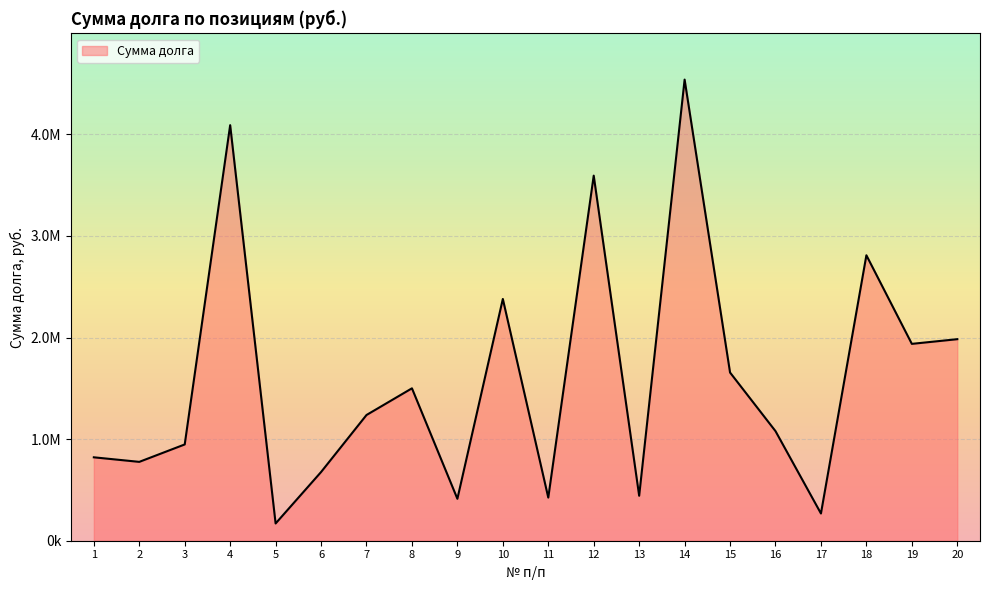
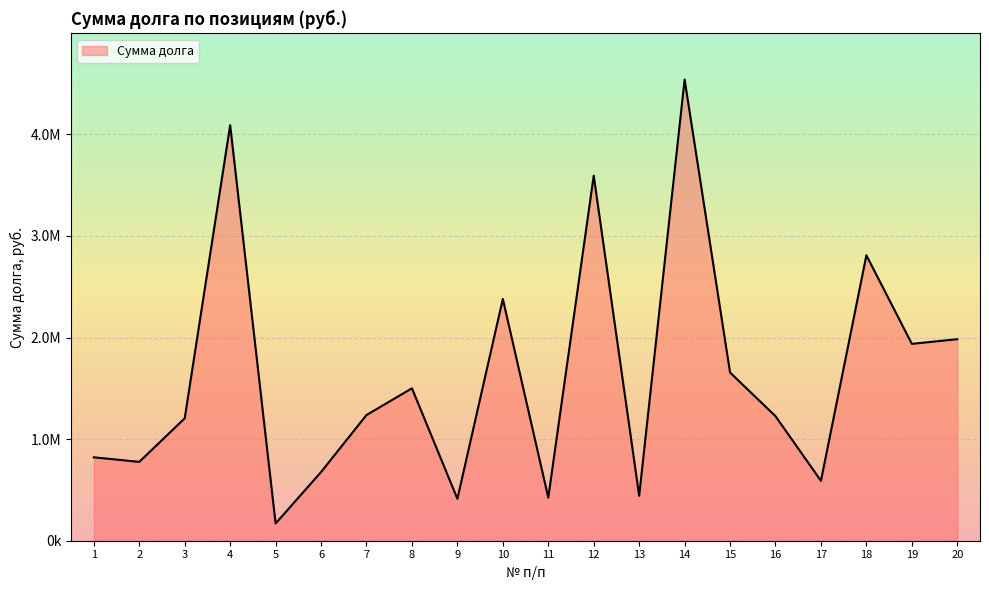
3: 950000 -> 1210000
16: 1080000 -> 1230000
17: 270000 -> 590000
